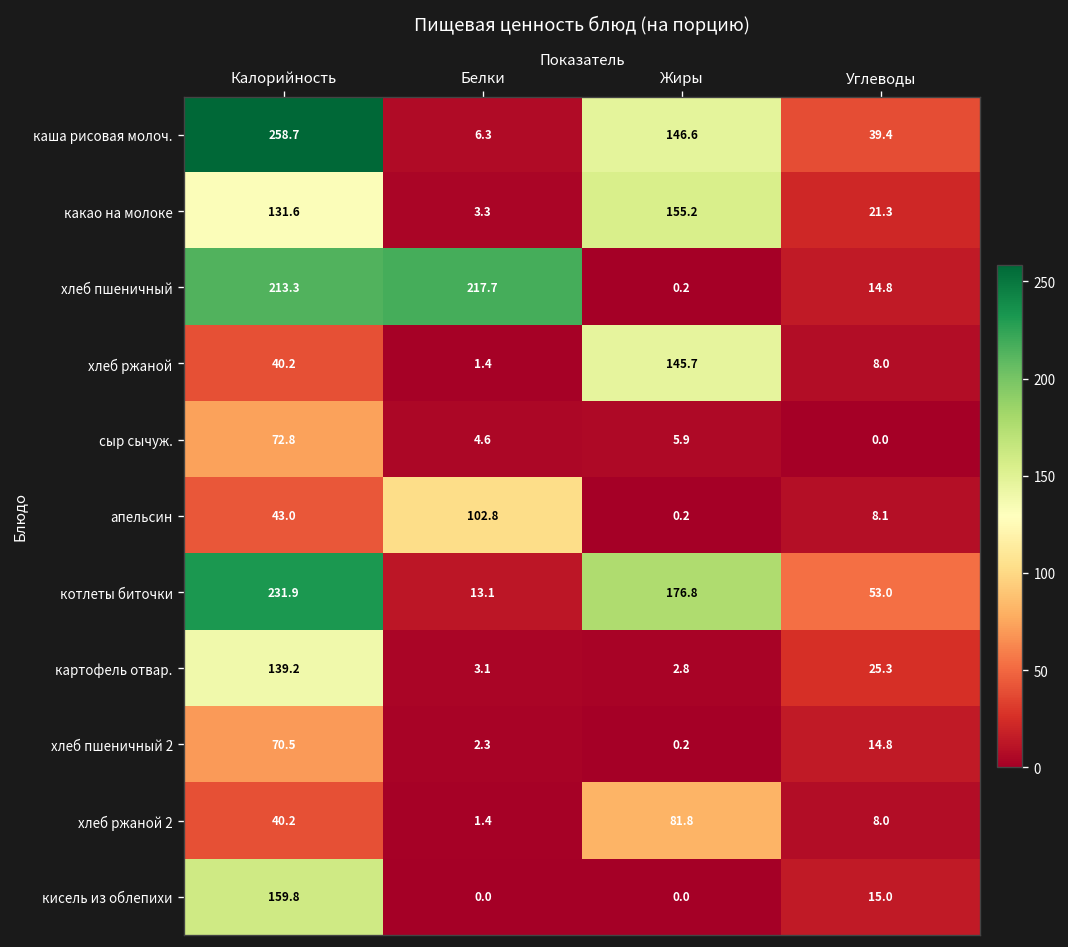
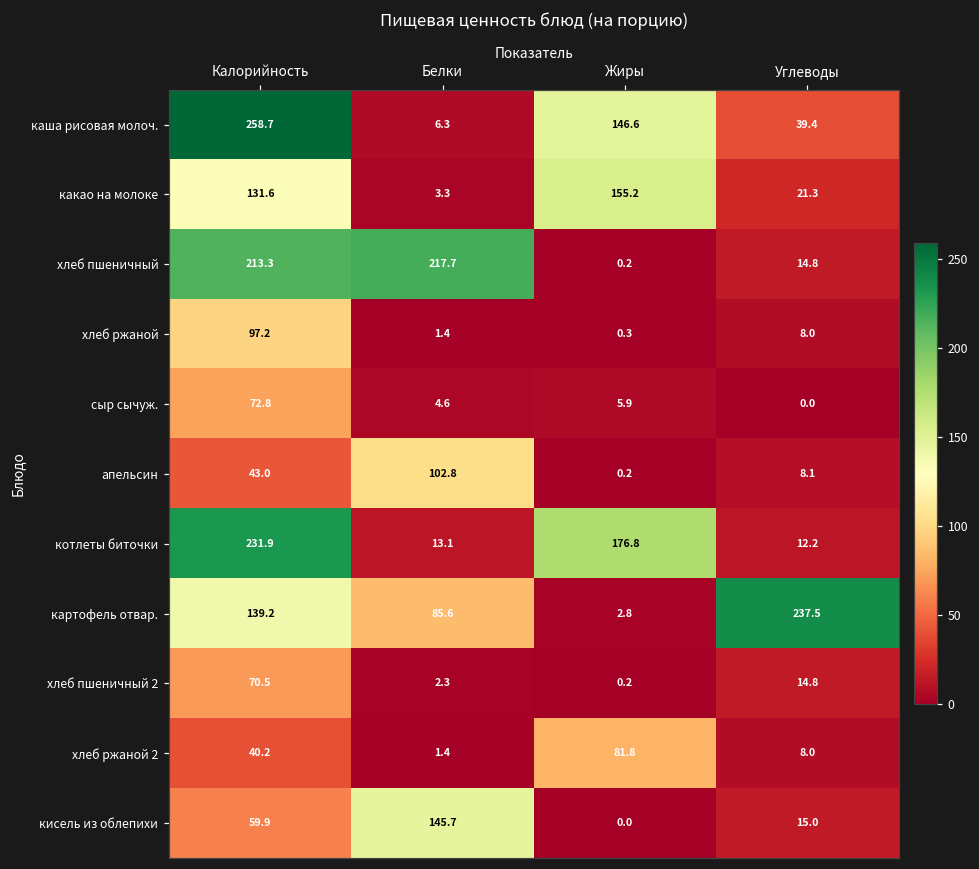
хлеб ржаной, Калорийность: 40.2 -> 97.2
хлеб ржаной, Жиры: 145.7 -> 0.3
котлеты биточки, Углеводы: 53.0 -> 12.2
картофель отвар., Белки: 3.1 -> 85.6
картофель отвар., Углеводы: 25.3 -> 237.5
кисель из облепихи, Калорийность: 159.8 -> 59.9
кисель из облепихи, Белки: 0.0 -> 145.7
